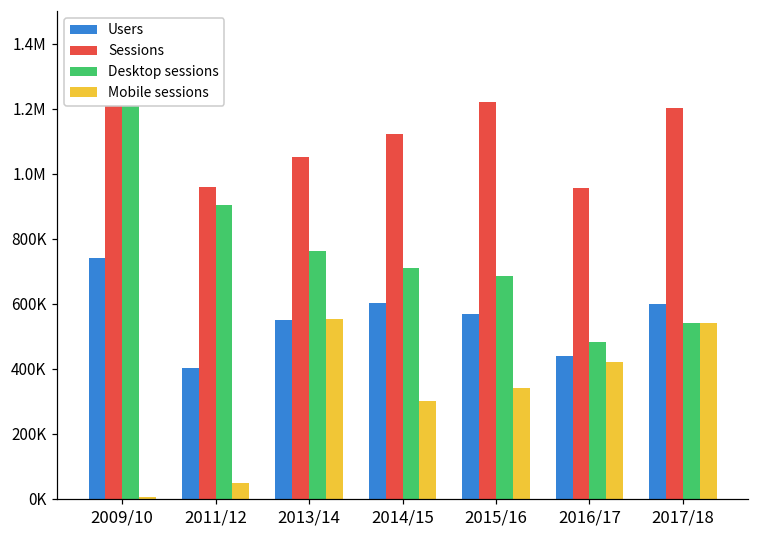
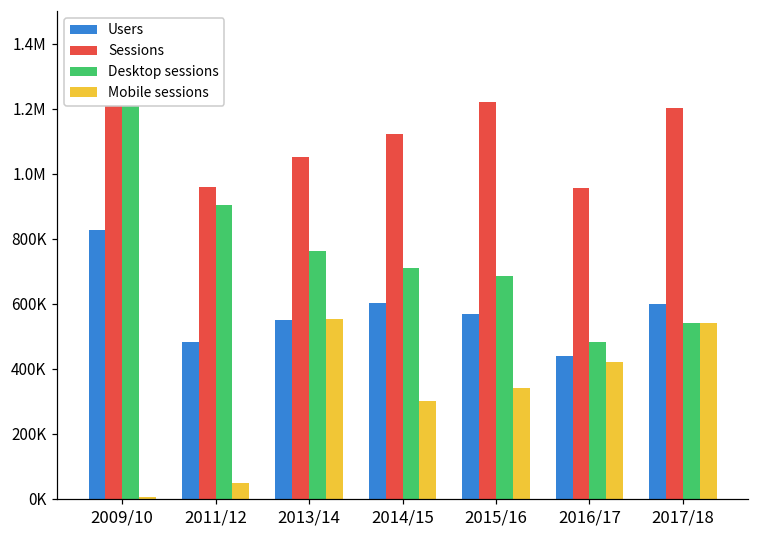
Users, 2009/10: 740000 -> 830000
Users, 2011/12: 400000 -> 480000
